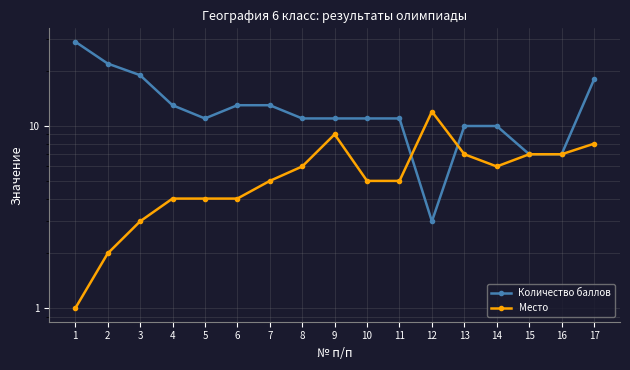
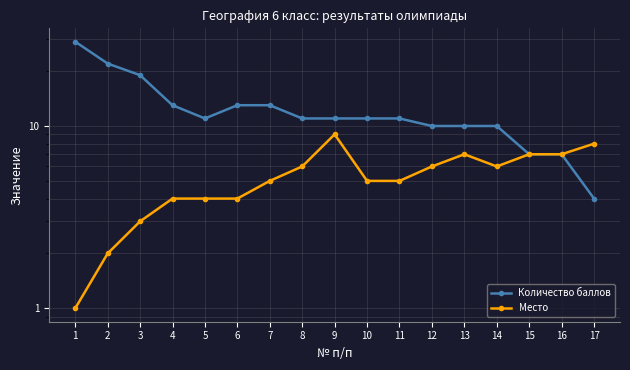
Количество баллов, 12: 3 -> 10
Место, 12: 12 -> 6
Количество баллов, 17: 18 -> 4
